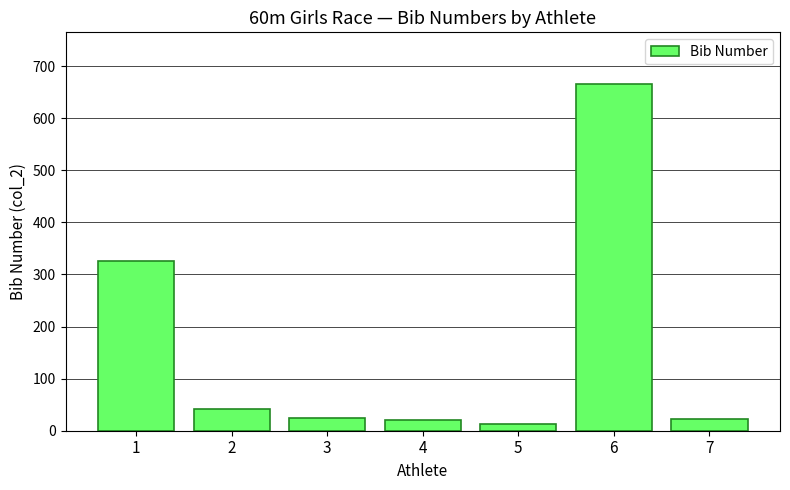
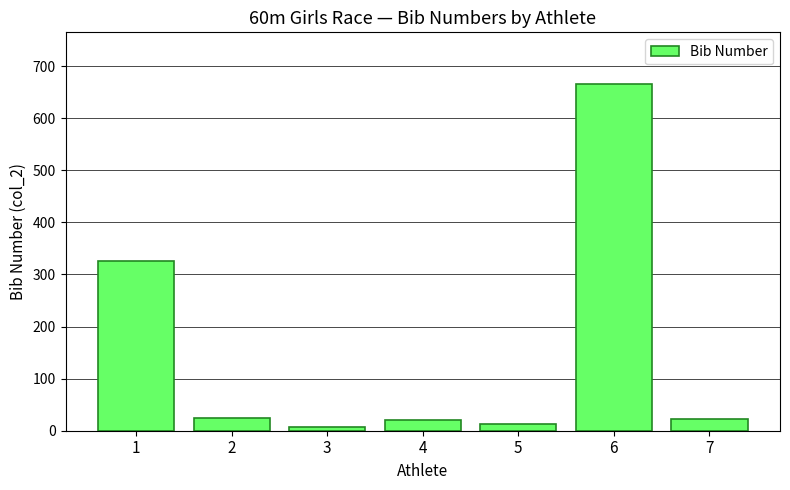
2: 40 -> 30
3: 30 -> 10
